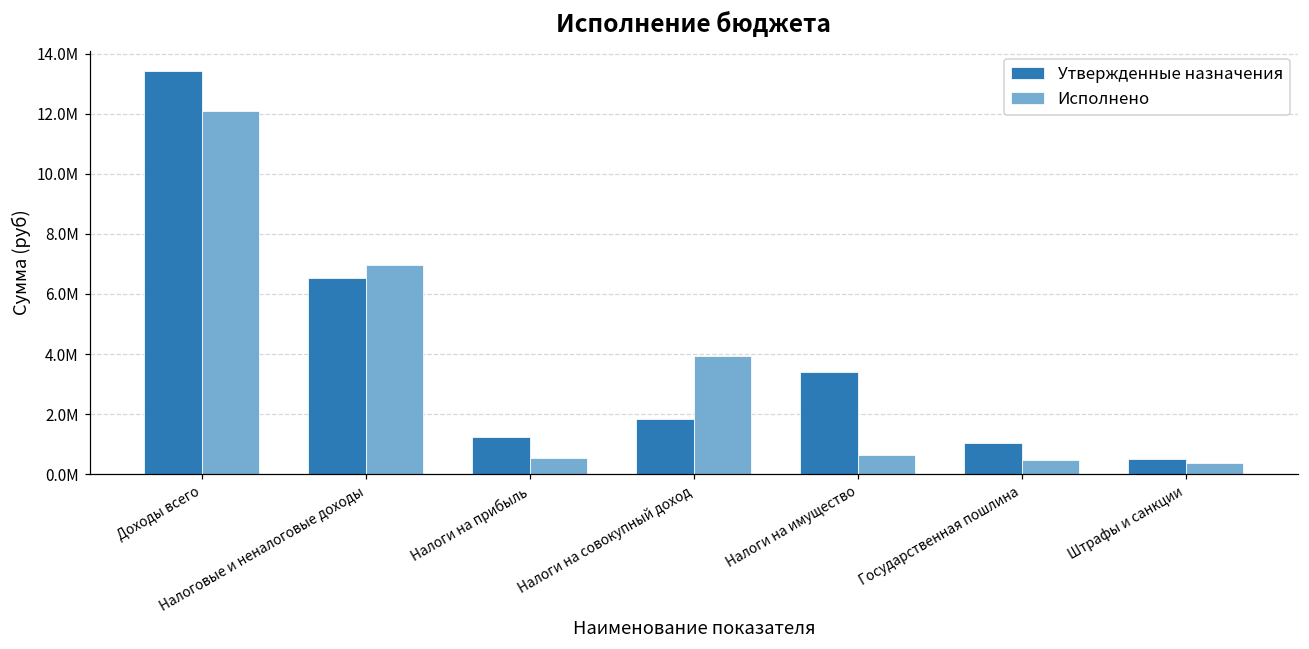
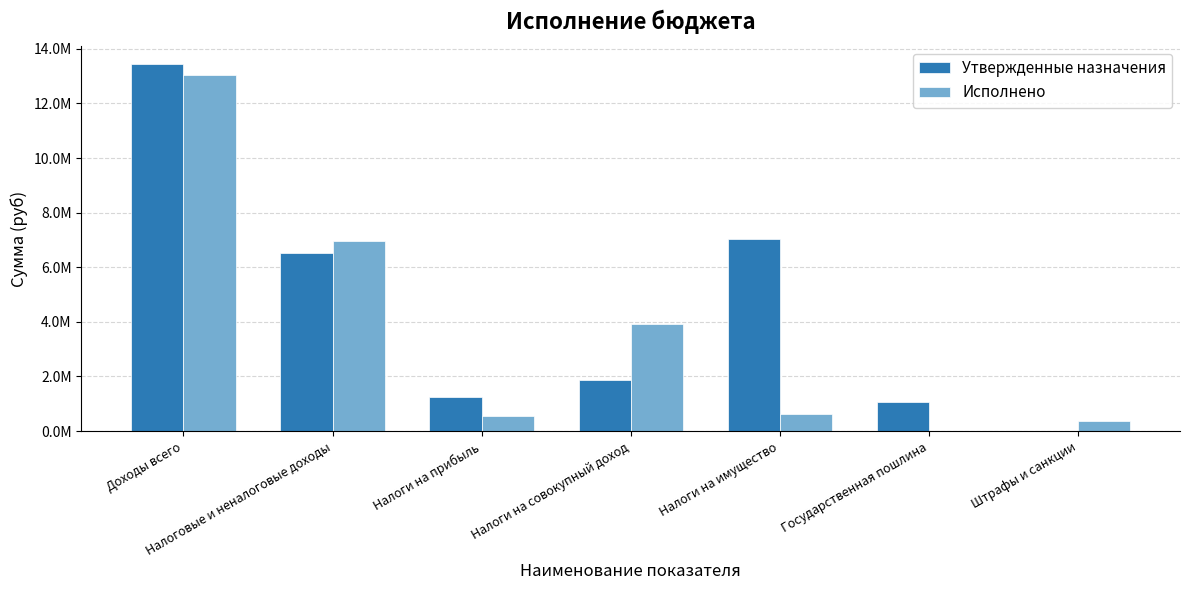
Исполнено, Доходы всего: 12100000 -> 13000000
Утвержденные назначения, Налоги на имущество: 3400000 -> 7000000
Исполнено, Государственная пошлина: 500000 -> 0
Утвержденные назначения, Штрафы и санкции: 500000 -> 0
